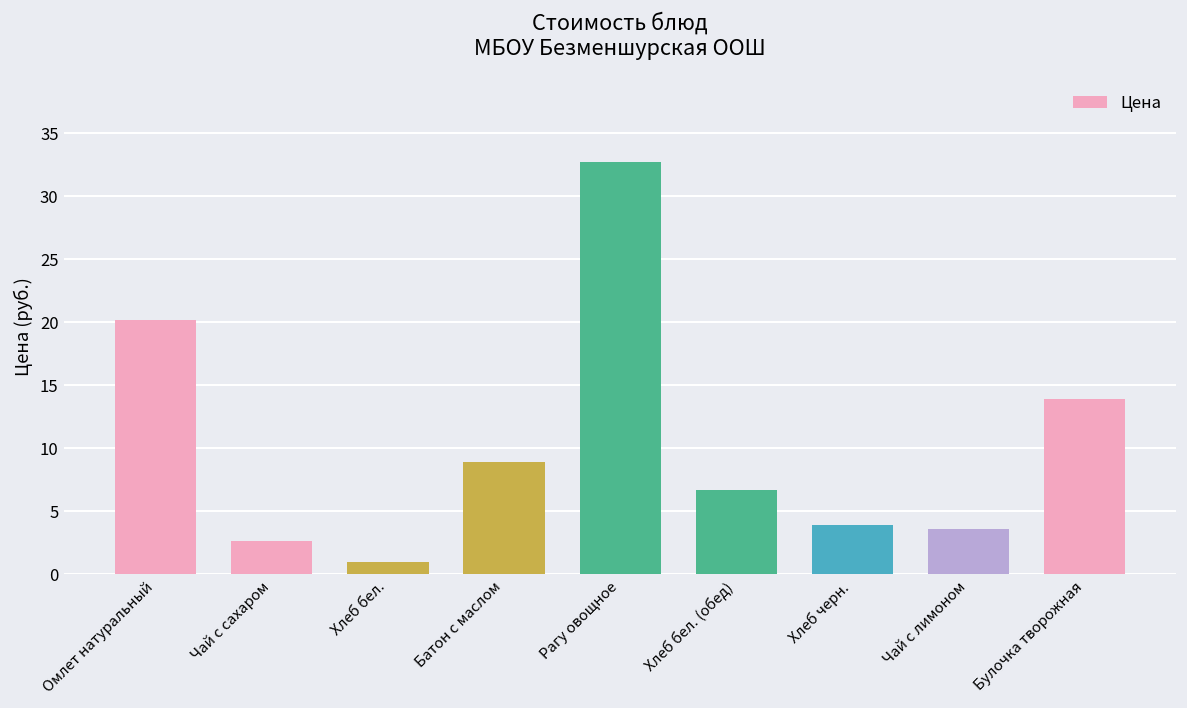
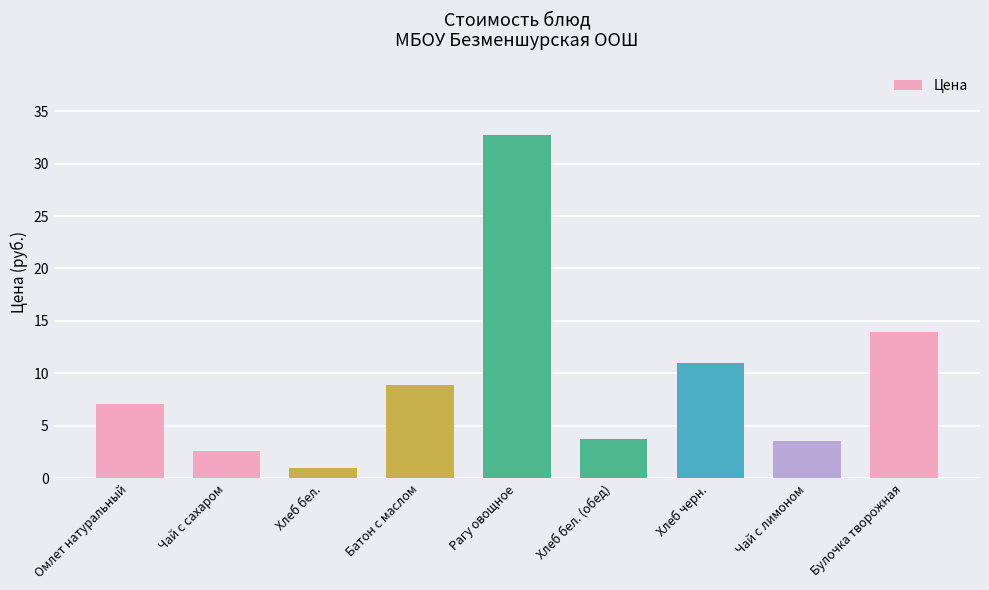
Омлет натуральный: 20.2 -> 7.1
Хлеб бел. (обед): 6.7 -> 3.8
Хлеб черн.: 3.9 -> 11.0
